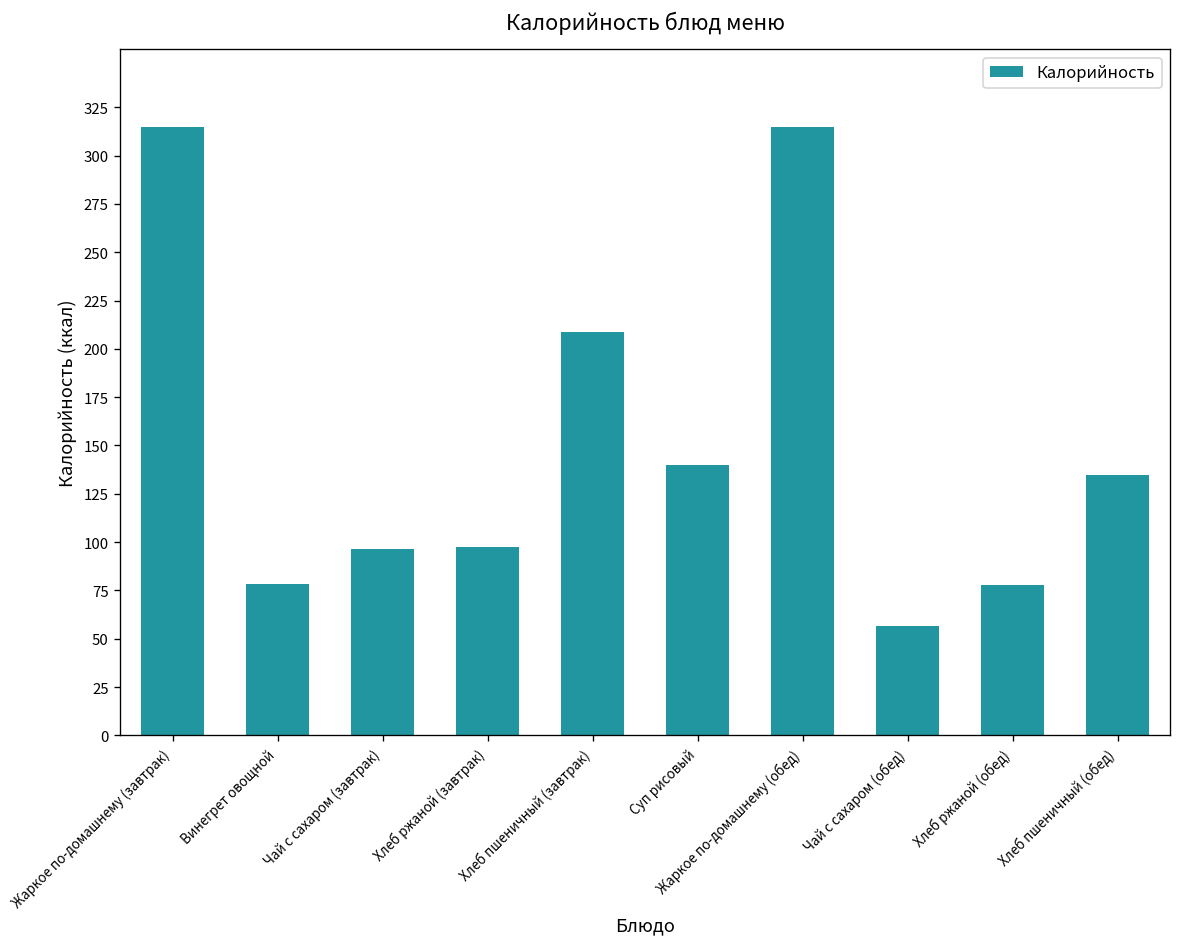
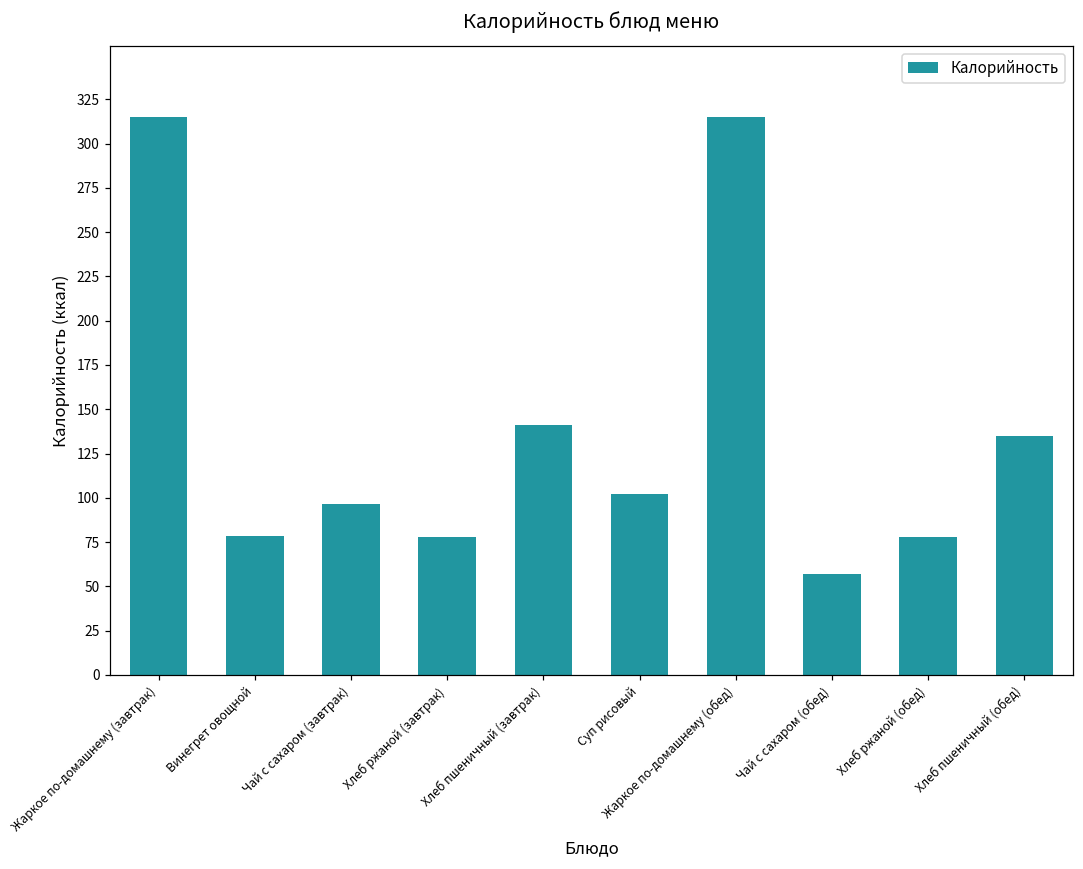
Хлеб ржаной (завтрак): 98 -> 78
Хлеб пшеничный (завтрак): 209 -> 141
Суп рисовый: 140 -> 102
